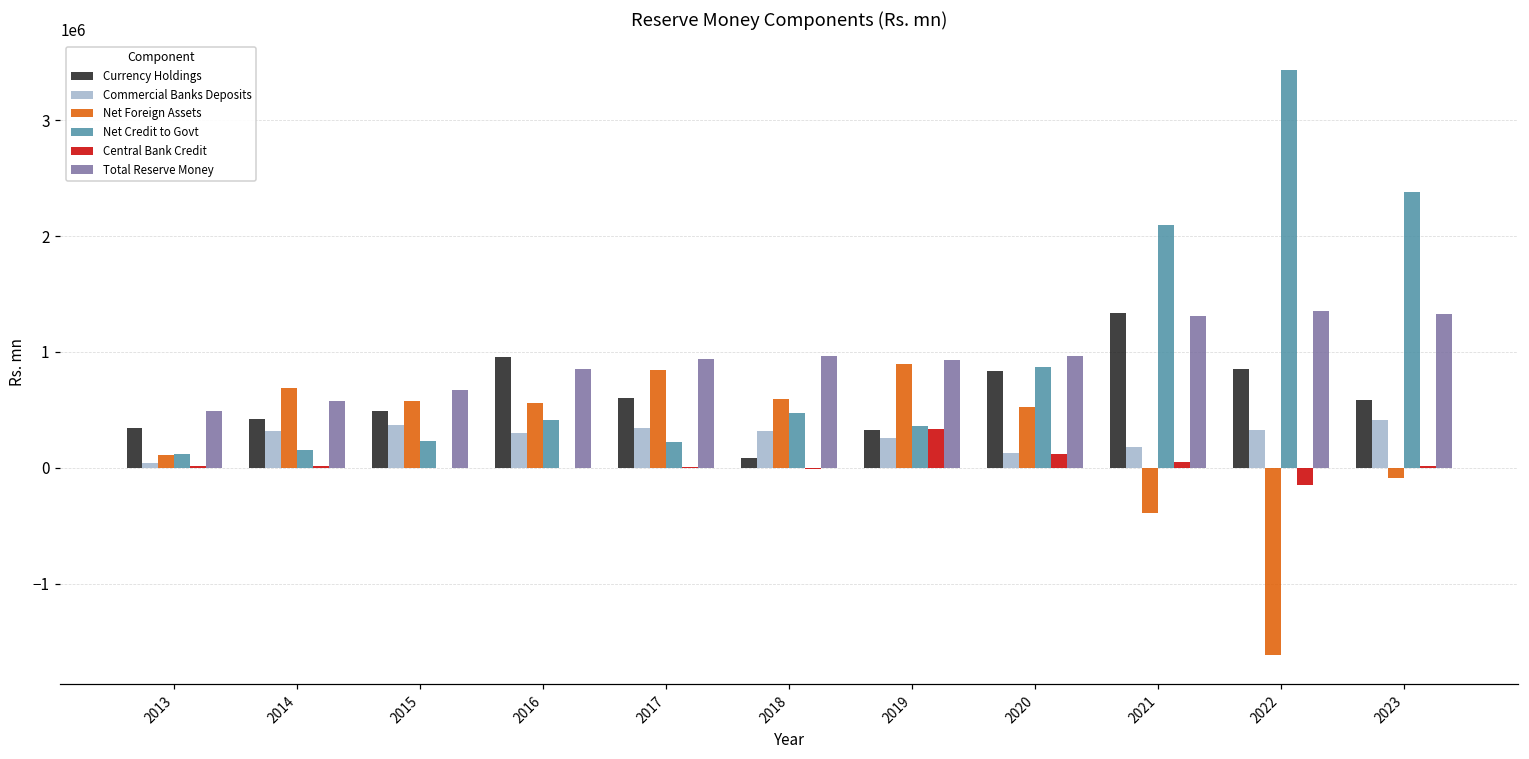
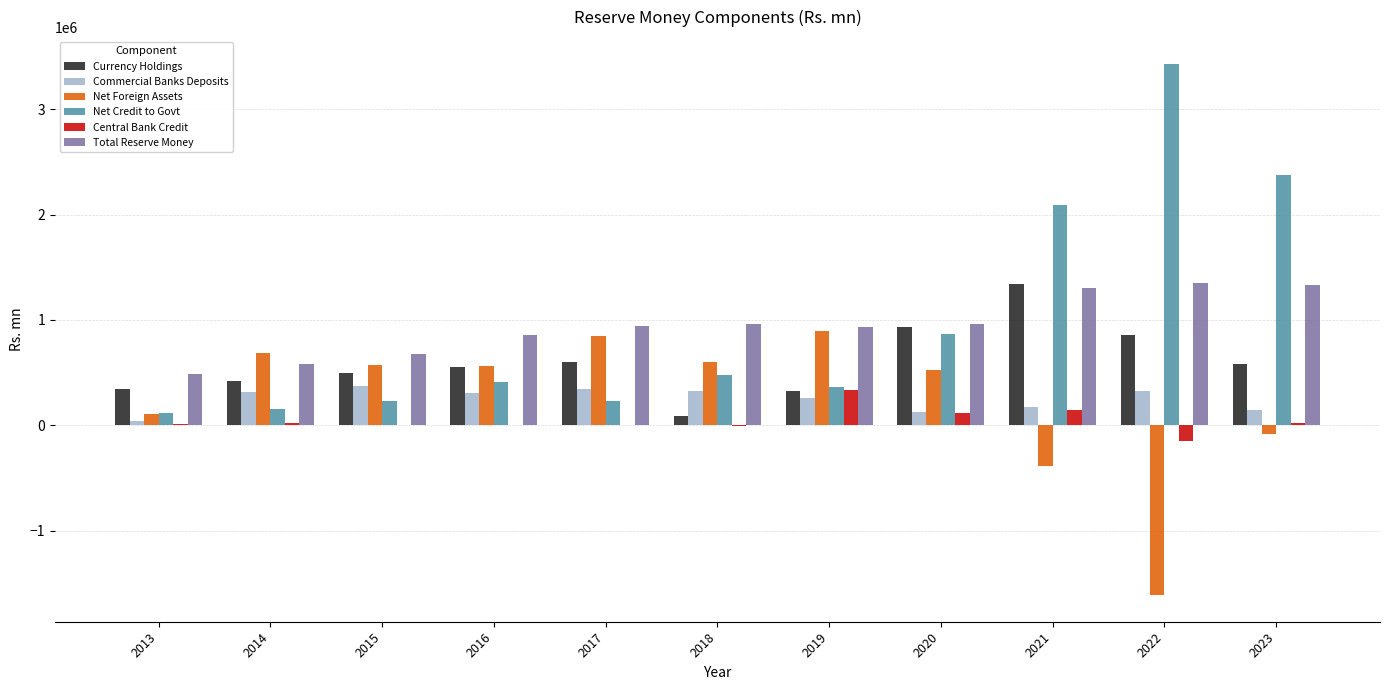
Currency Holdings, 2016: 960000 -> 550000
Currency Holdings, 2020: 830000 -> 930000
Central Bank Credit, 2021: 50000 -> 140000
Commercial Banks Deposits, 2023: 420000 -> 140000
